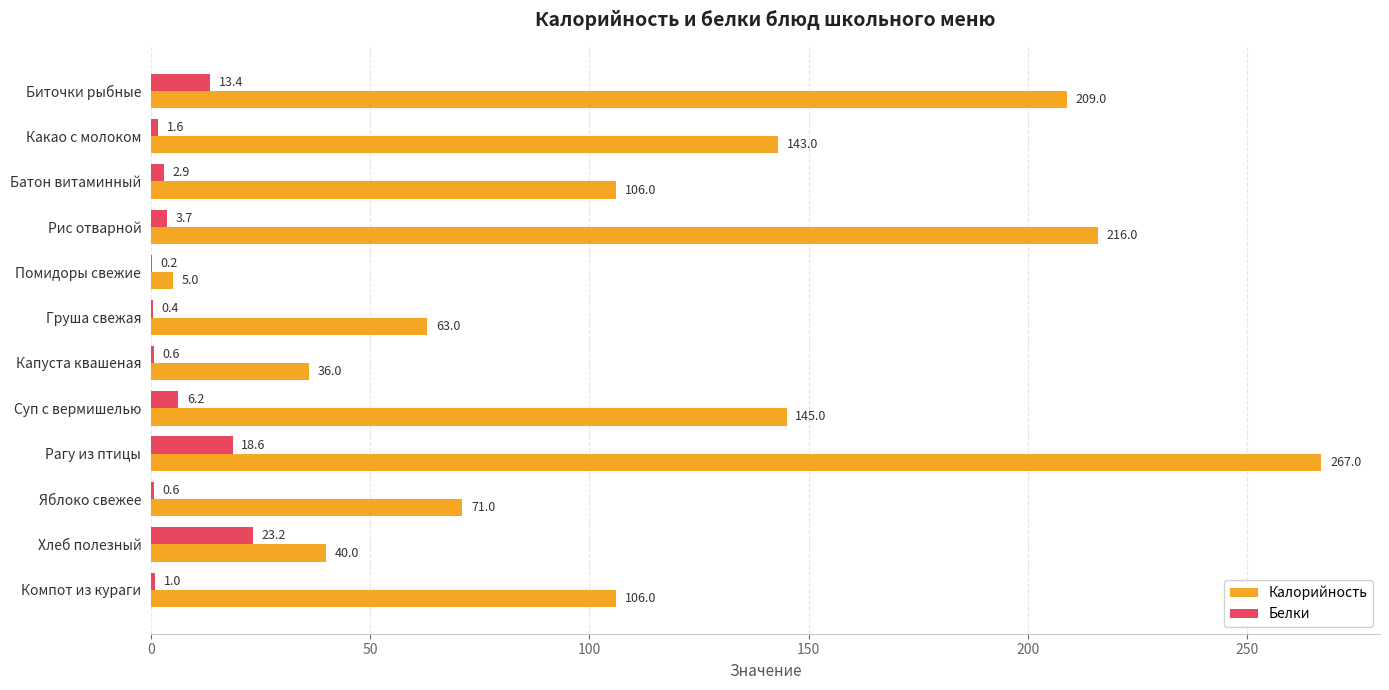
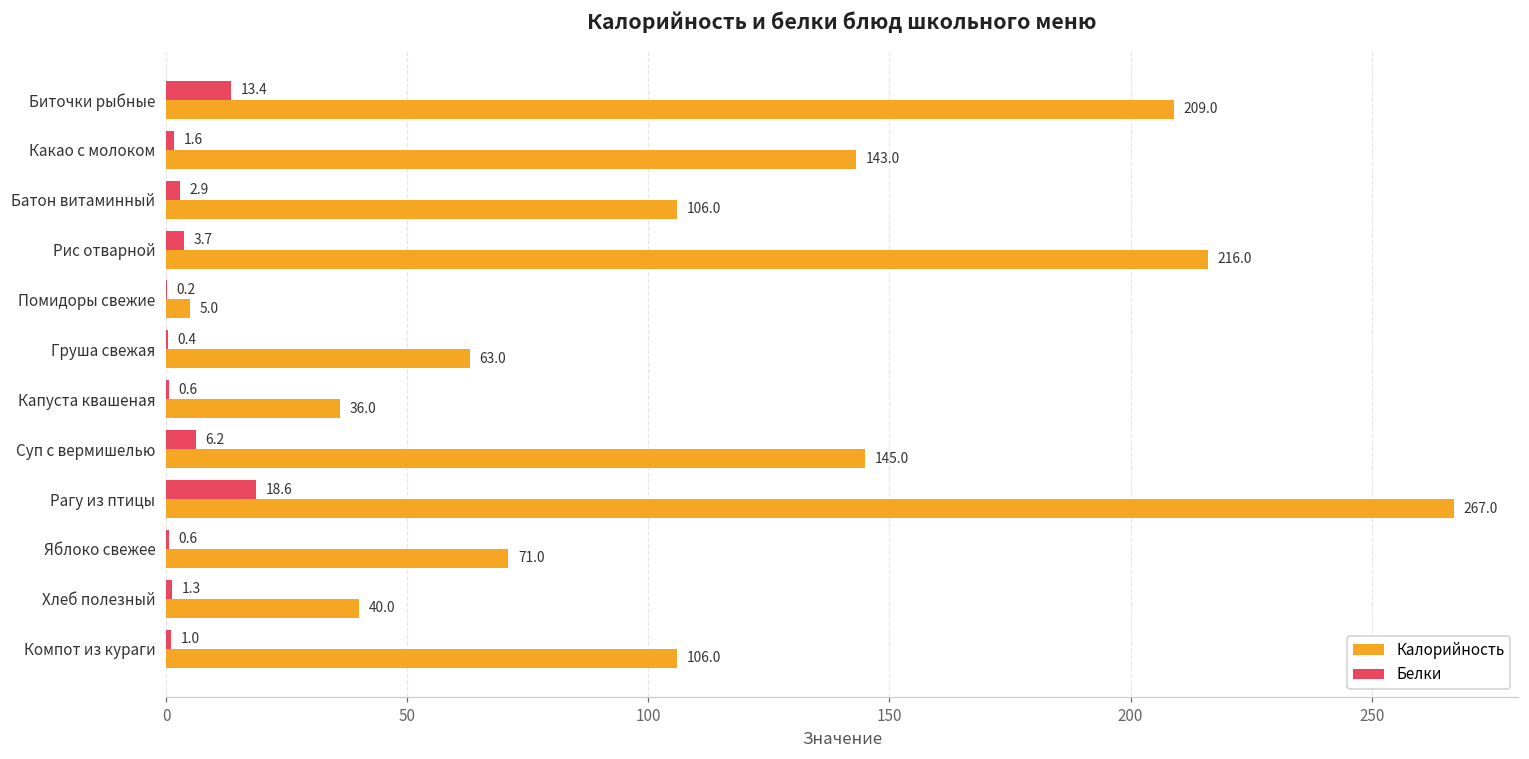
Белки, Хлеб полезный: 23.2 -> 1.3
